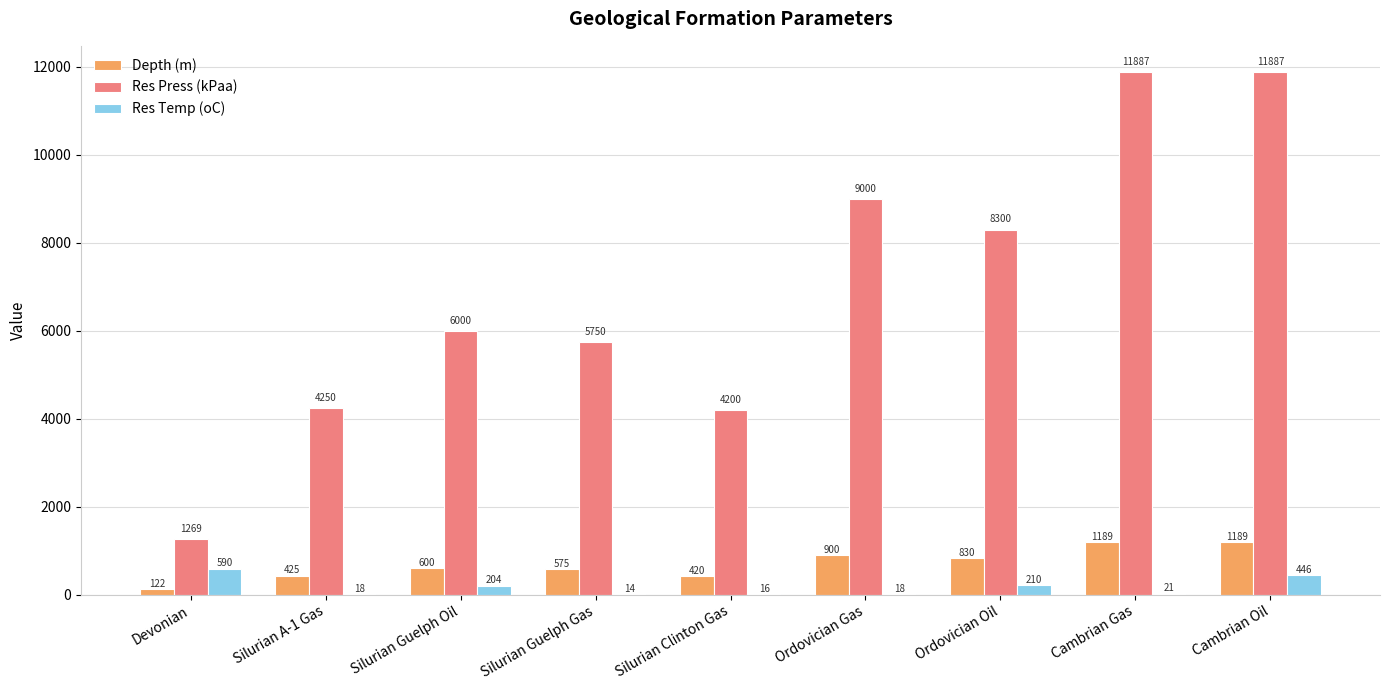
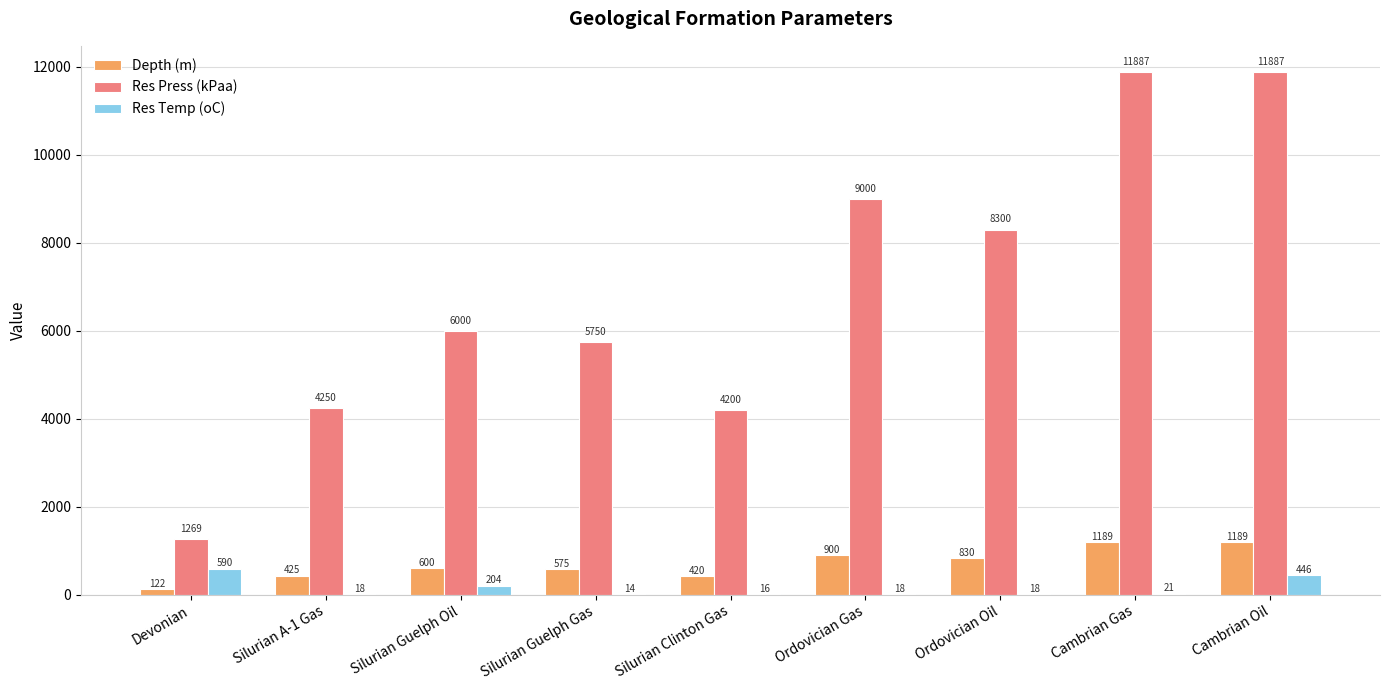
Res Temp (oC), Ordovician Oil: 210 -> 18
